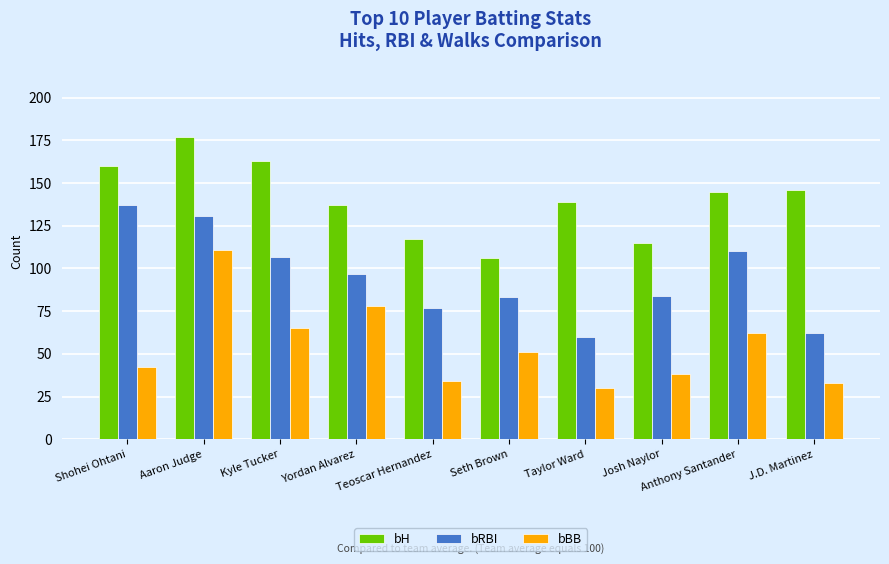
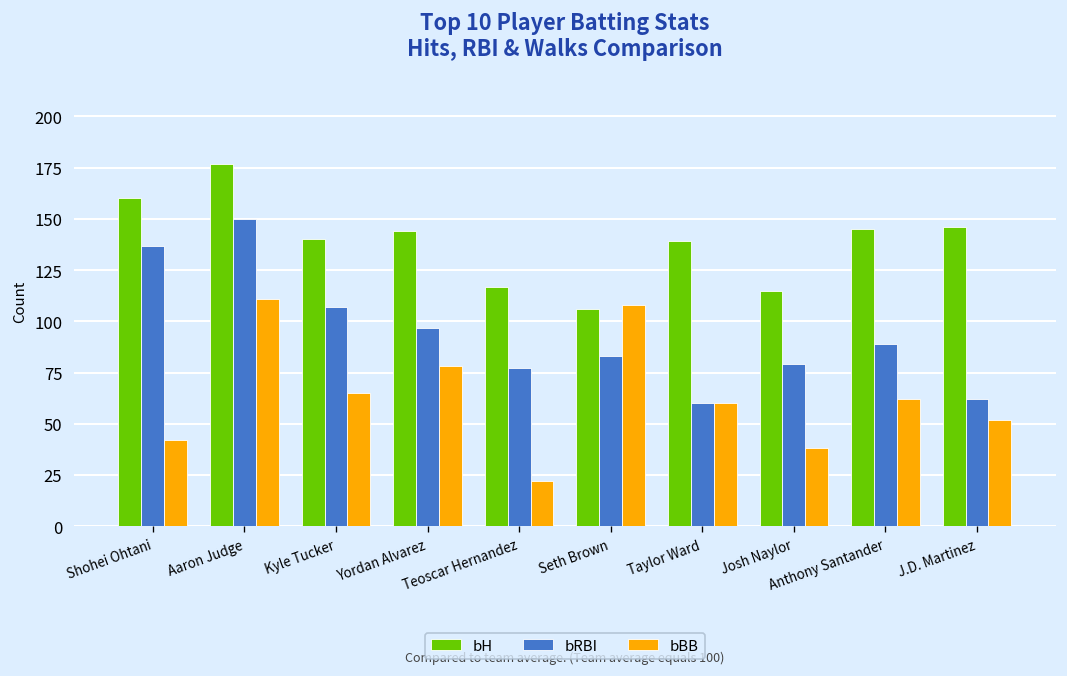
bRBI, Aaron Judge: 131 -> 150
bH, Kyle Tucker: 163 -> 140
bH, Yordan Alvarez: 137 -> 144
bBB, Teoscar Hernandez: 34 -> 22
bBB, Seth Brown: 51 -> 108
bBB, Taylor Ward: 30 -> 60
bRBI, Josh Naylor: 84 -> 79
bRBI, Anthony Santander: 110 -> 89
bBB, J.D. Martinez: 33 -> 52
